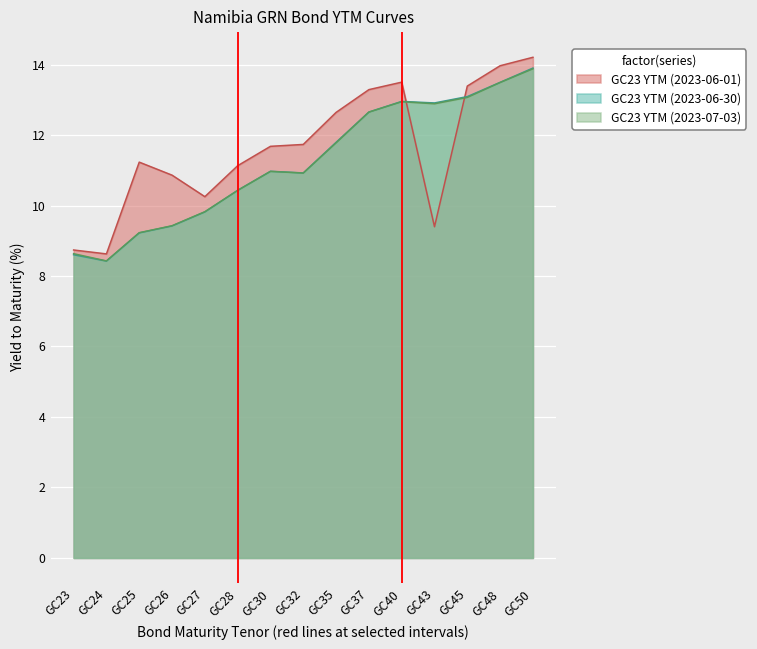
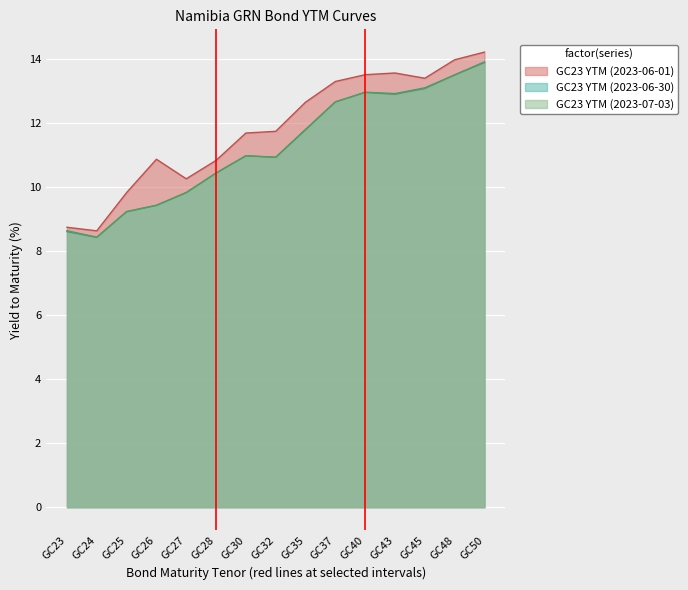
GC23 YTM (2023-06-01), GC25: 11.2 -> 9.8
GC23 YTM (2023-06-01), GC28: 11.1 -> 10.8
GC23 YTM (2023-06-01), GC43: 9.4 -> 13.6
